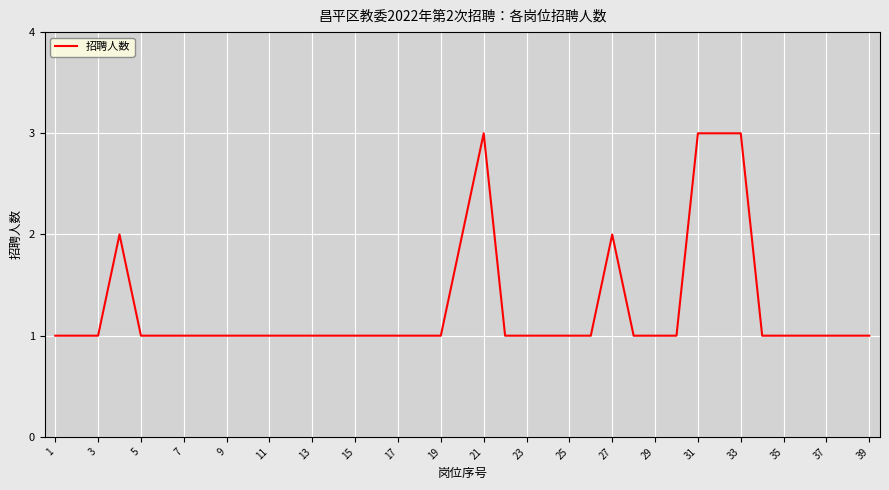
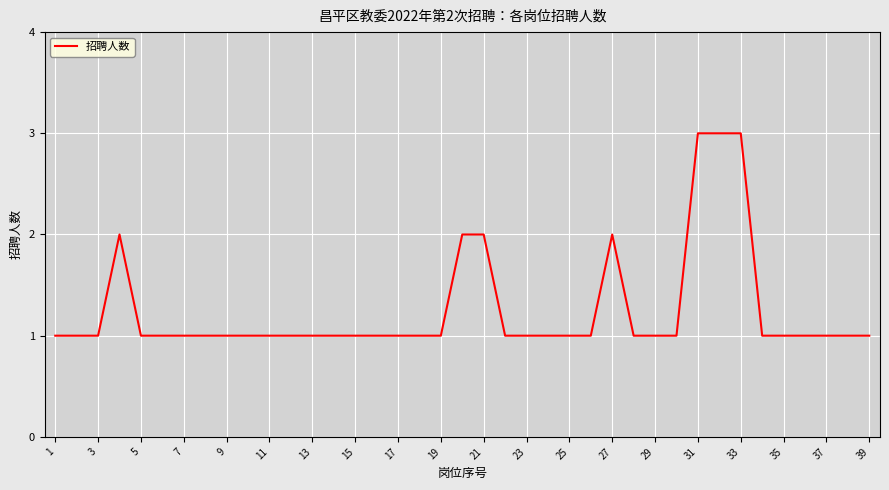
21: 3 -> 2
